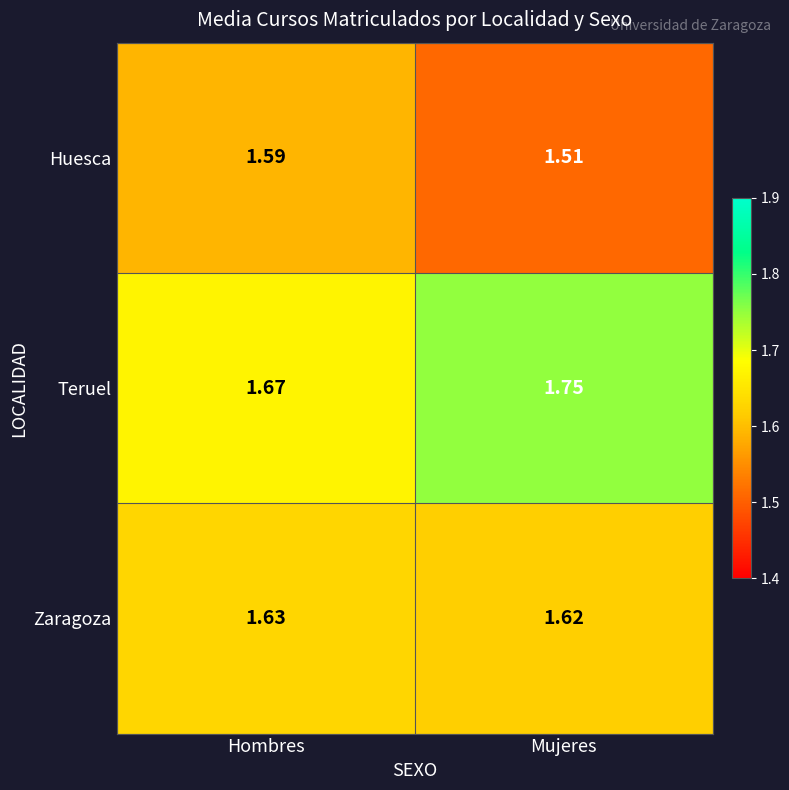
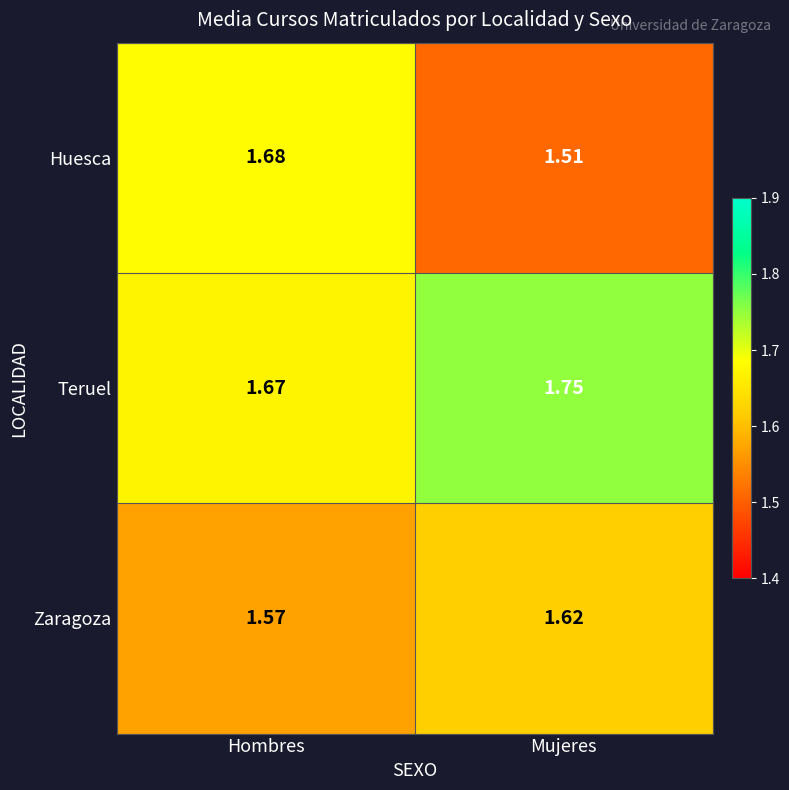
Huesca, Hombres: 1.59 -> 1.68
Zaragoza, Hombres: 1.63 -> 1.57
